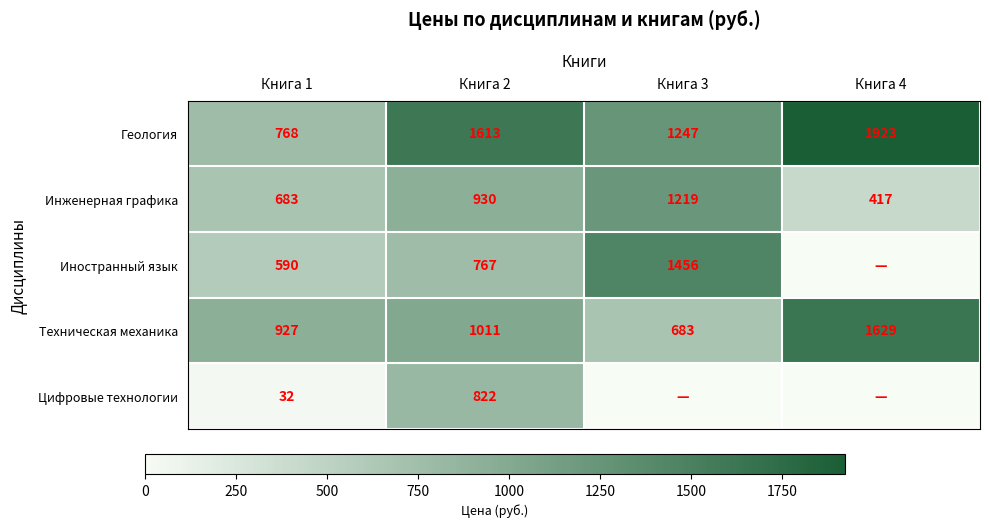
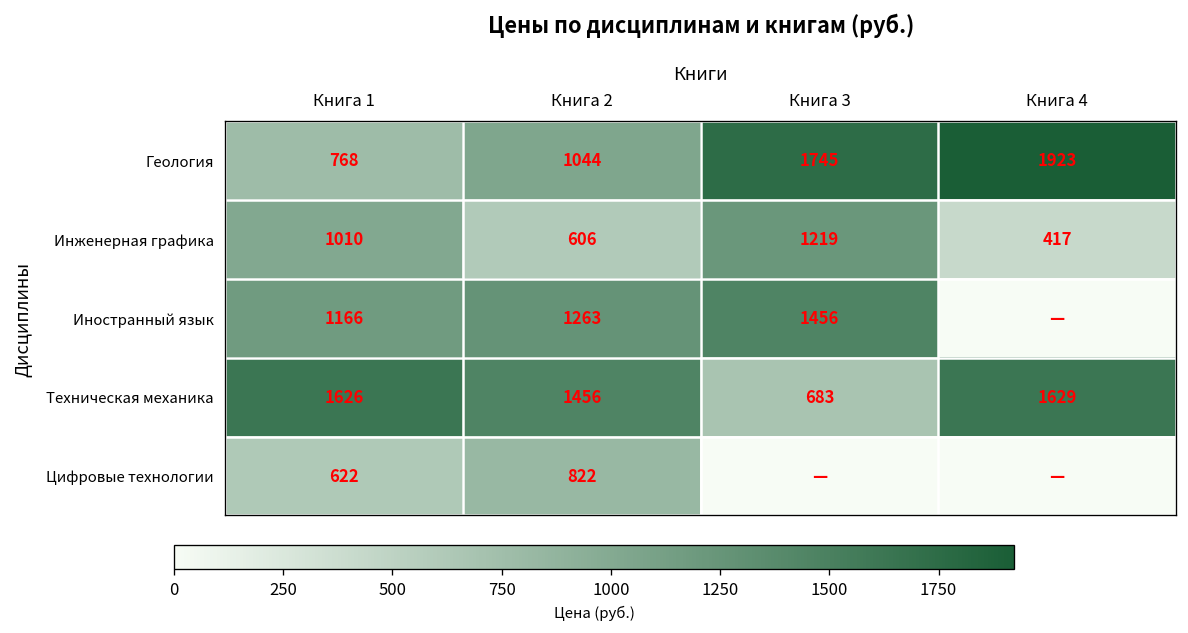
Геология, Книга 2: 1613 -> 1044
Геология, Книга 3: 1247 -> 1745
Инженерная графика, Книга 1: 683 -> 1010
Инженерная графика, Книга 2: 930 -> 606
Иностранный язык, Книга 1: 590 -> 1166
Иностранный язык, Книга 2: 767 -> 1263
Техническая механика, Книга 1: 927 -> 1626
Техническая механика, Книга 2: 1011 -> 1456
Цифровые технологии, Книга 1: 32 -> 622
